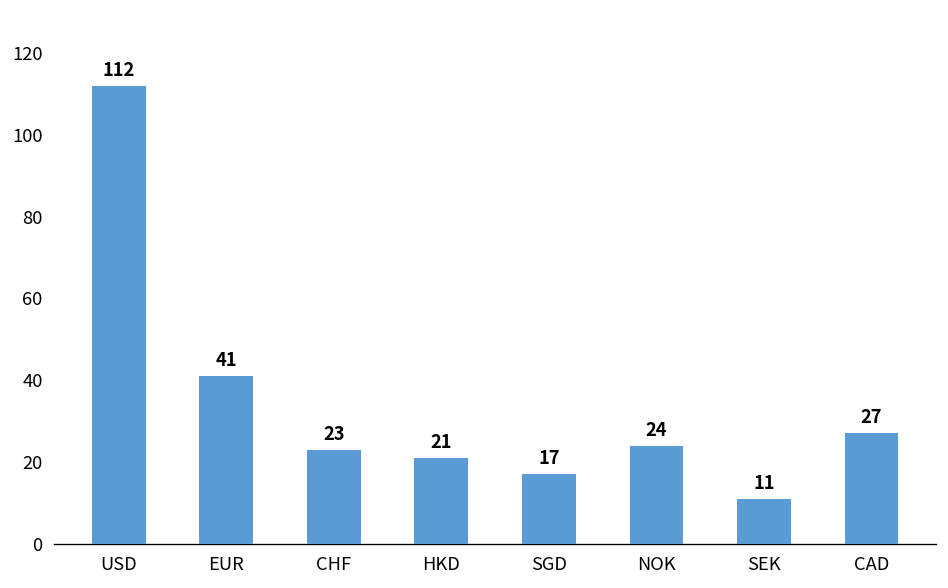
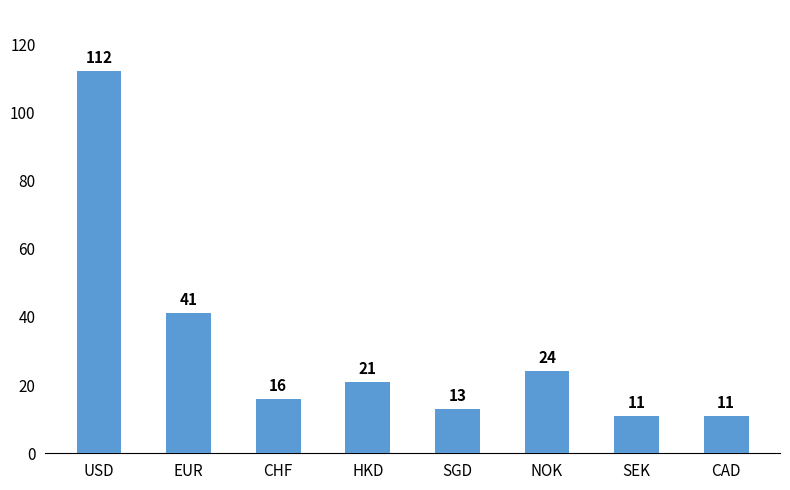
CHF: 23 -> 16
SGD: 17 -> 13
CAD: 27 -> 11
